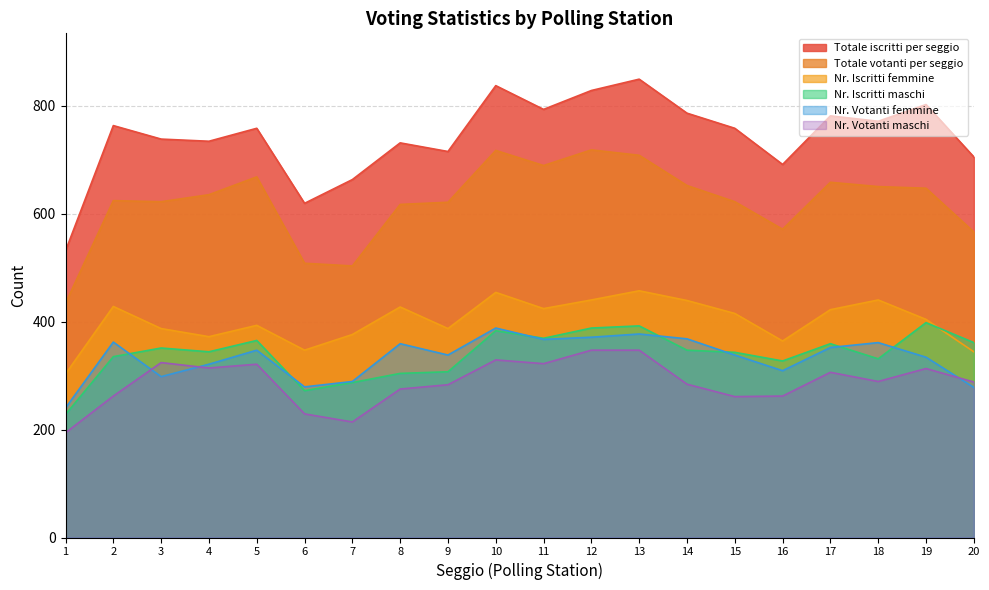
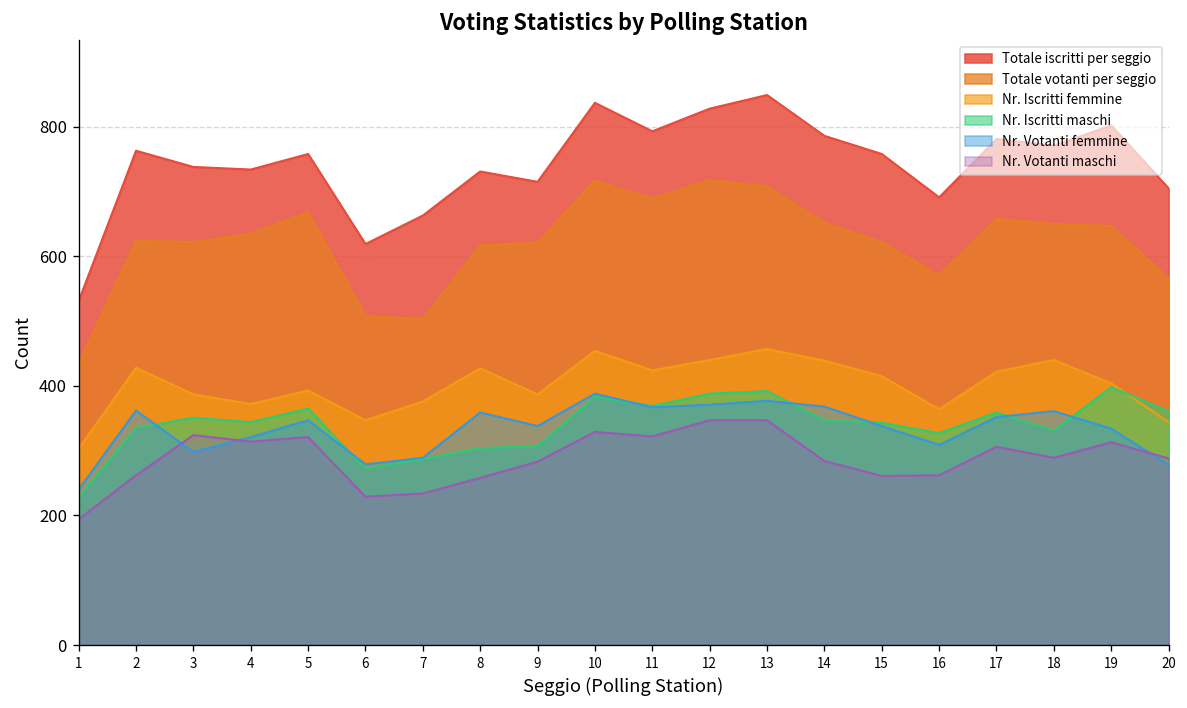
Nr. Votanti maschi, 7: 210 -> 230
Nr. Votanti maschi, 8: 280 -> 260
